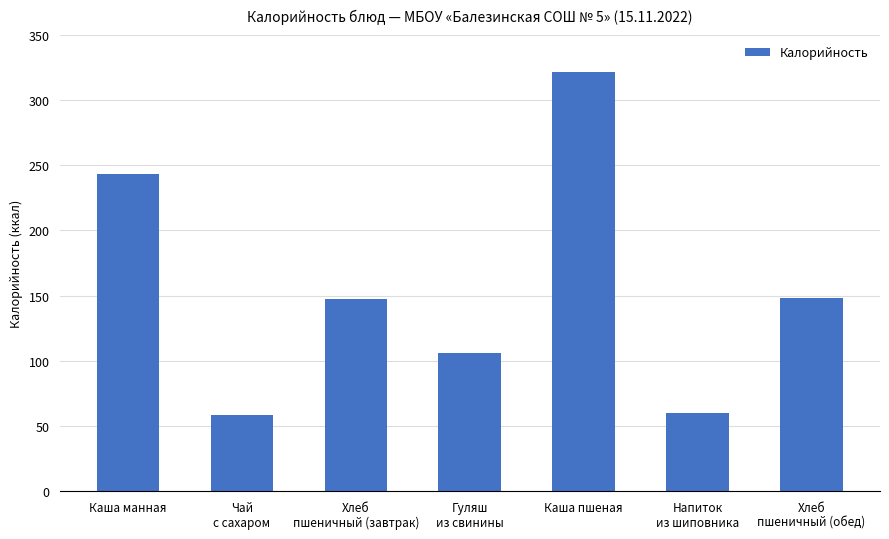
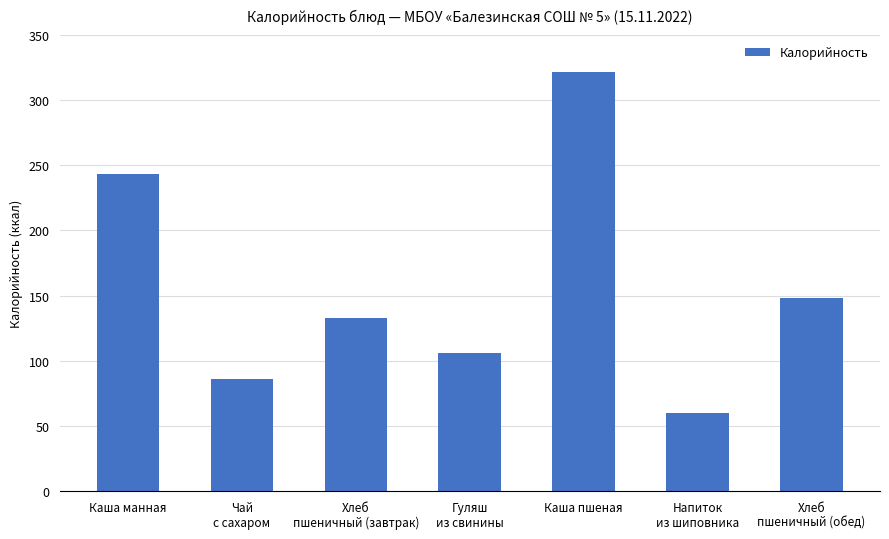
Чай с сахаром: 58 -> 86
Хлеб пшеничный (завтрак): 147 -> 133
